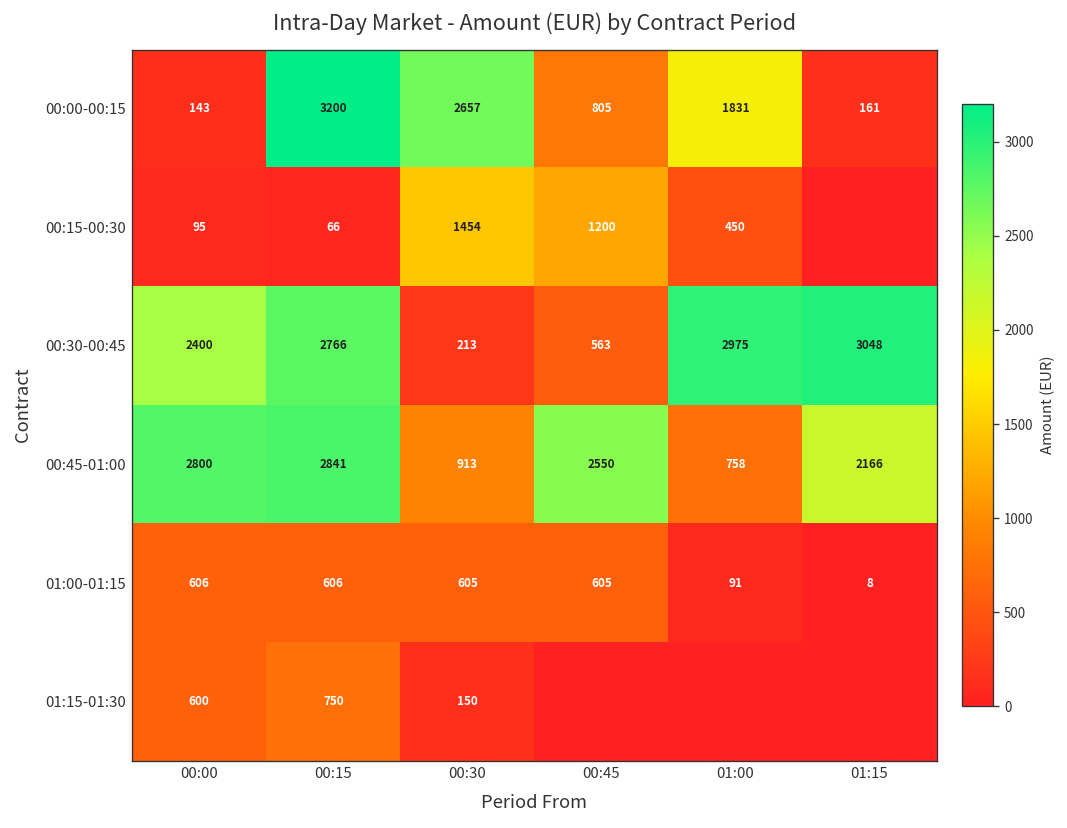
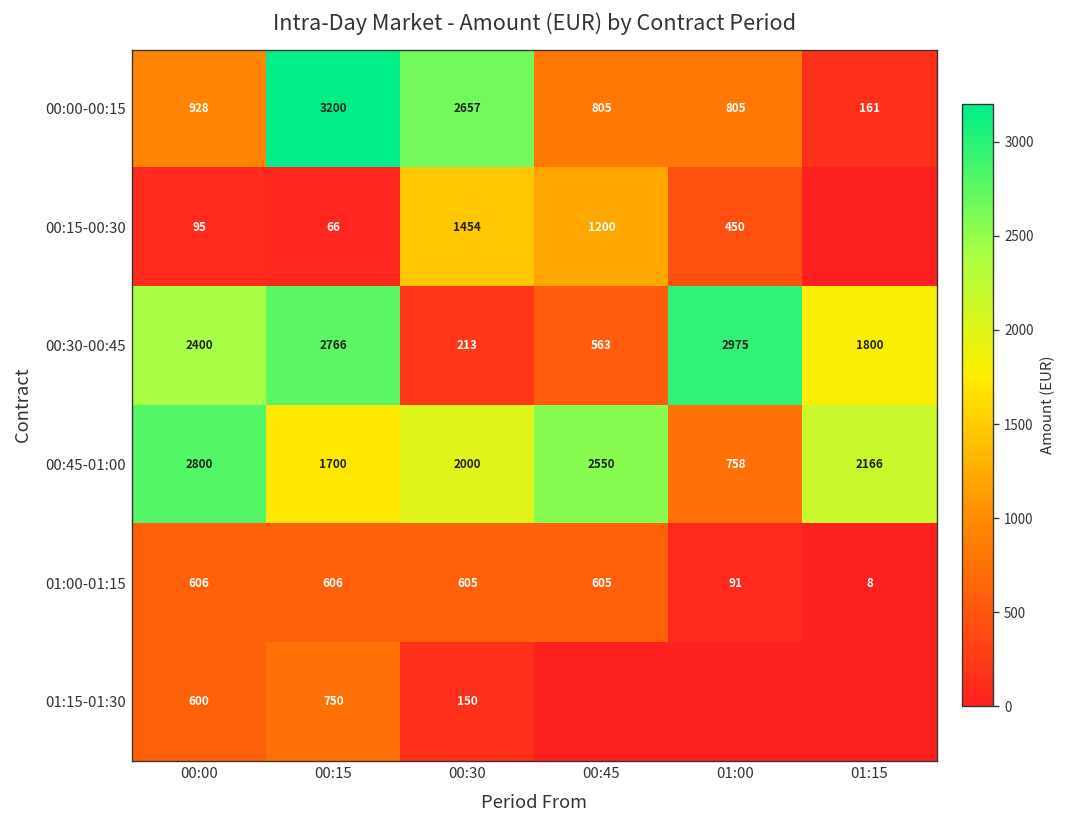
00:00-00:15, 00:00: 143 -> 928
00:00-00:15, 01:00: 1831 -> 805
00:30-00:45, 01:15: 3048 -> 1800
00:45-01:00, 00:15: 2841 -> 1700
00:45-01:00, 00:30: 913 -> 2000
